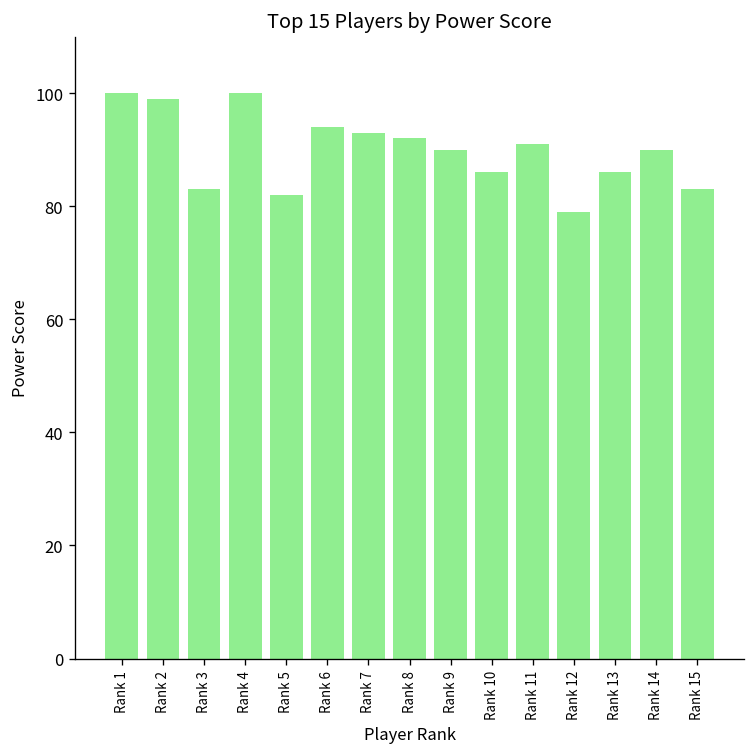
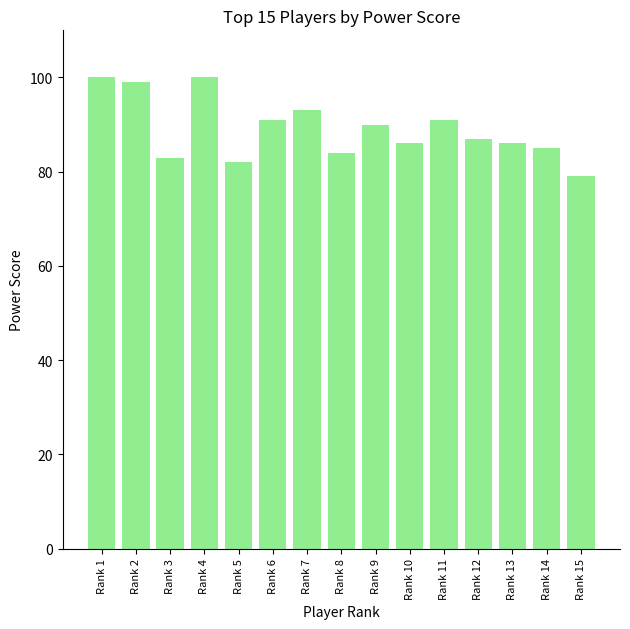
Rank 6: 94 -> 91
Rank 8: 92 -> 84
Rank 12: 79 -> 87
Rank 14: 90 -> 85
Rank 15: 83 -> 79
